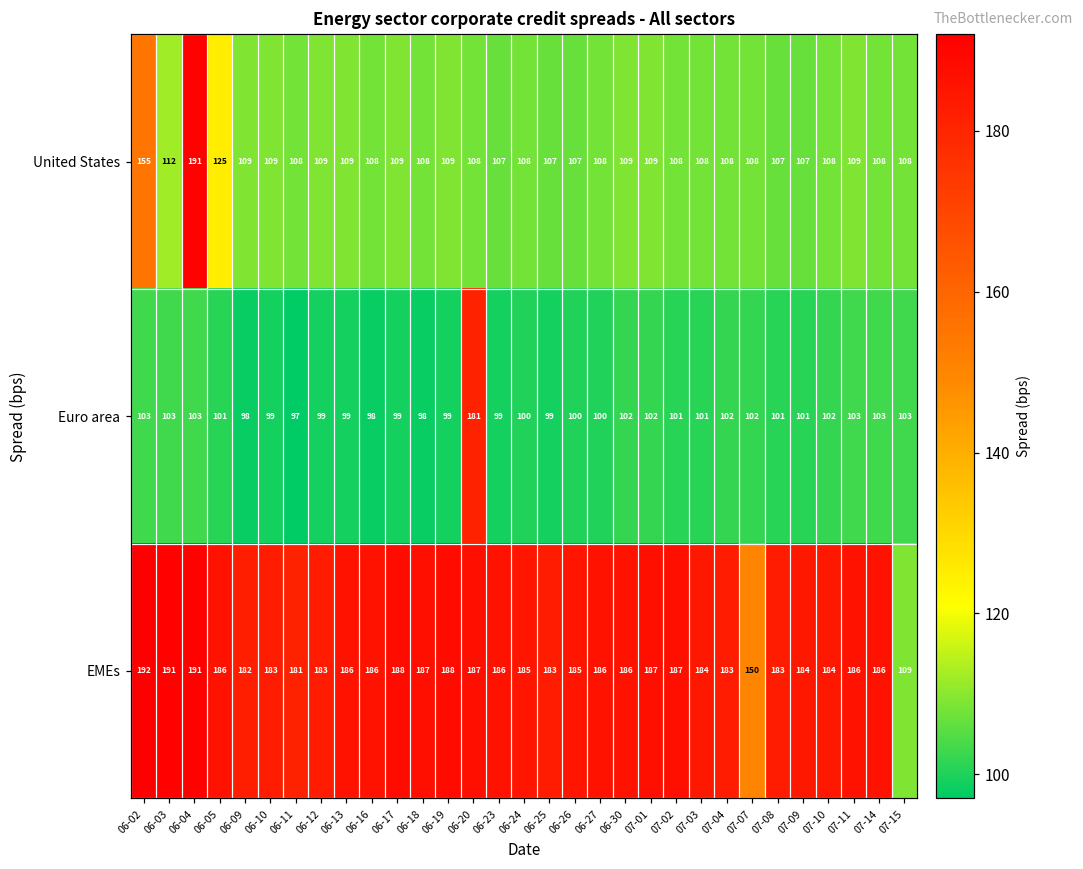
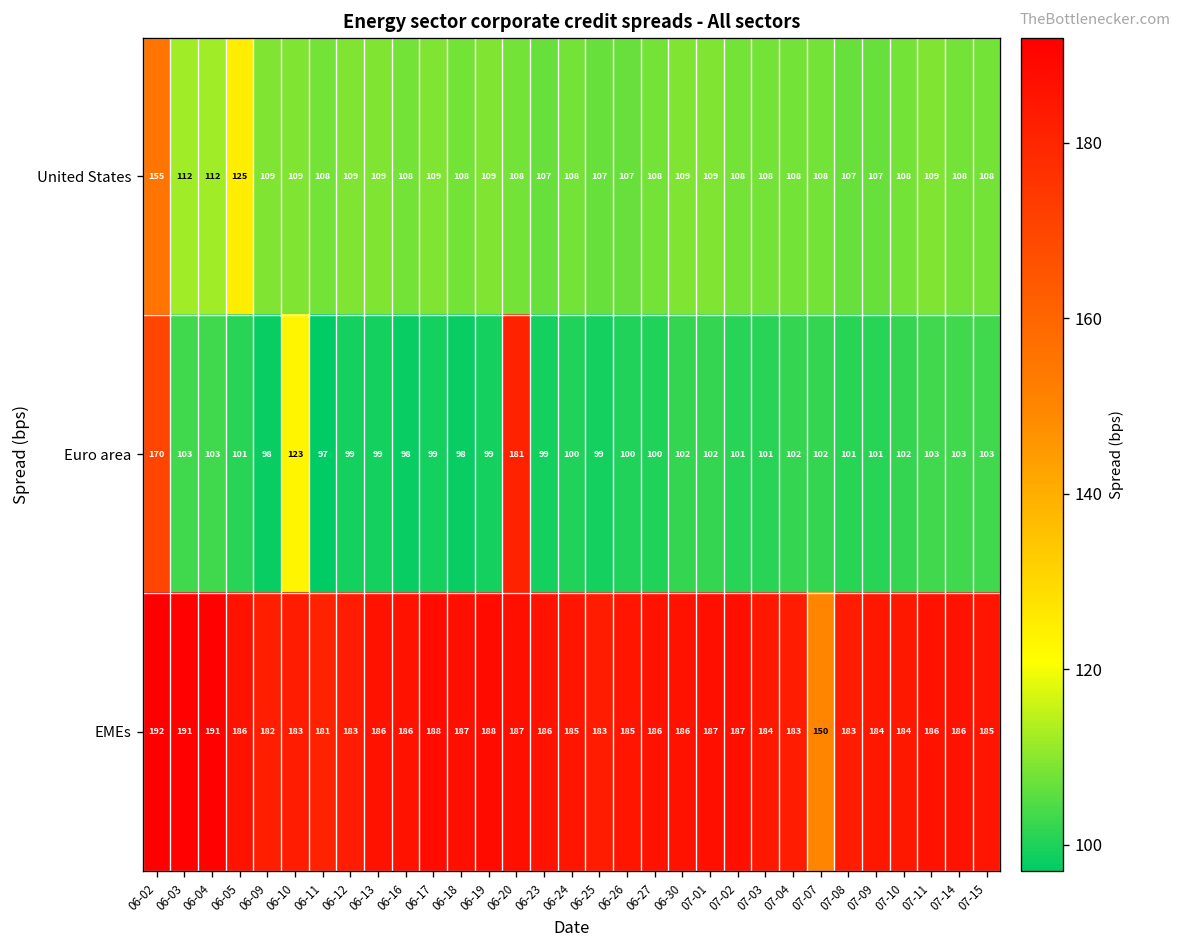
United States, 06-04: 191 -> 112
Euro area, 06-02: 103 -> 170
Euro area, 06-10: 99 -> 123
EMEs, 07-15: 109 -> 185
